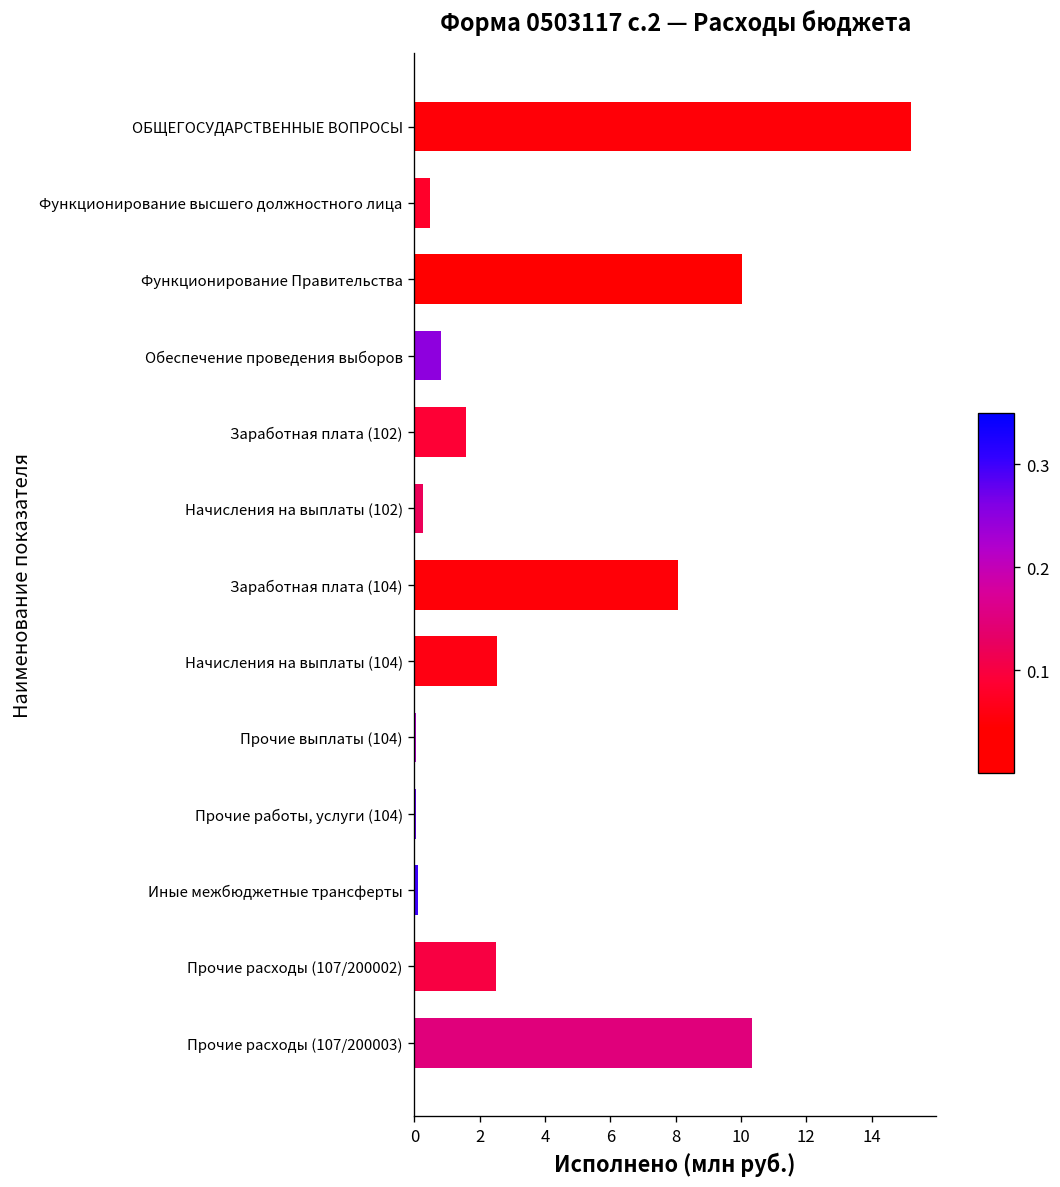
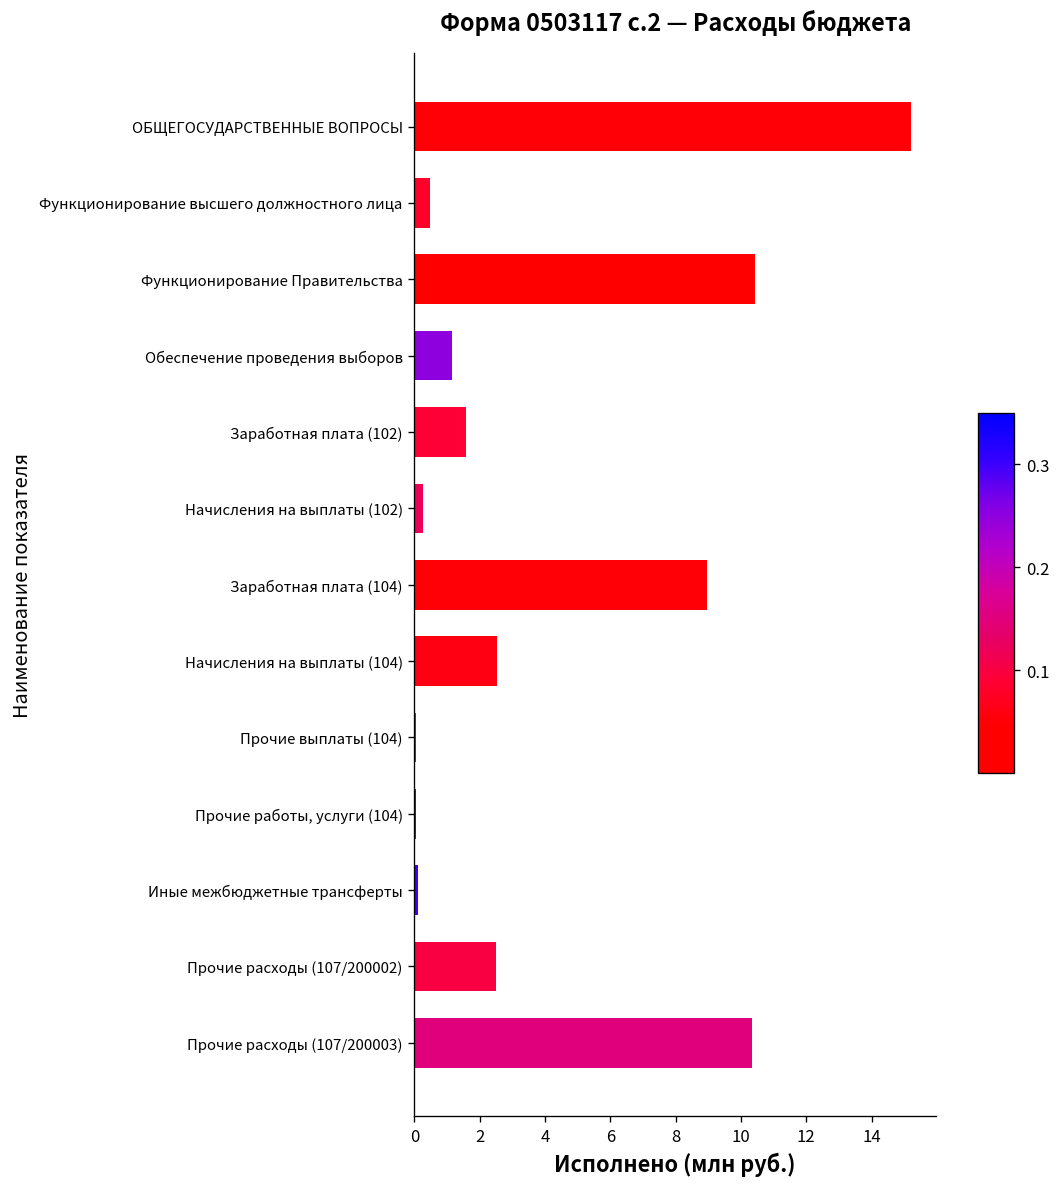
Функционирование Правительства: 10.0 -> 10.4
Обеспечение проведения выборов: 0.8 -> 1.2
Заработная плата (104): 8.1 -> 9.0
